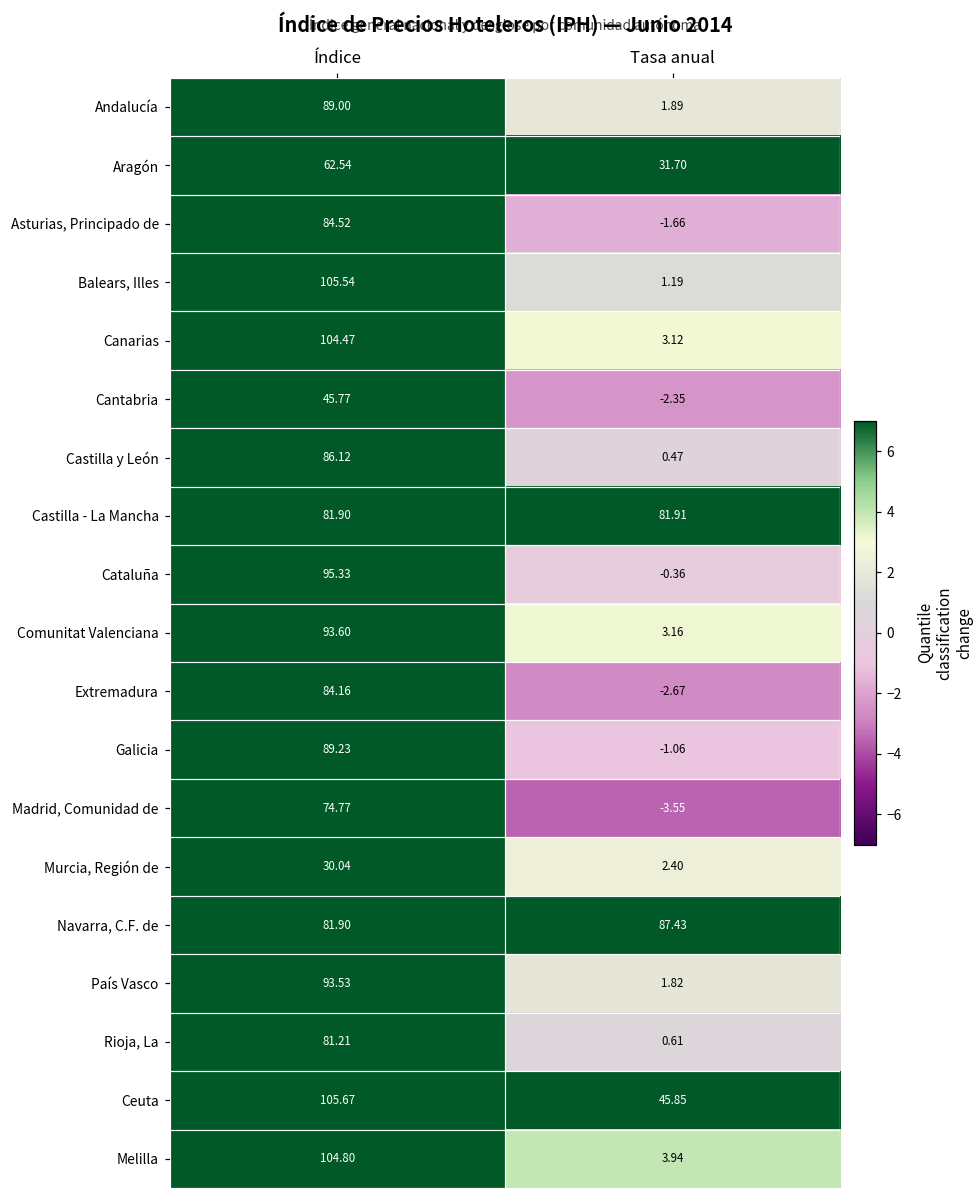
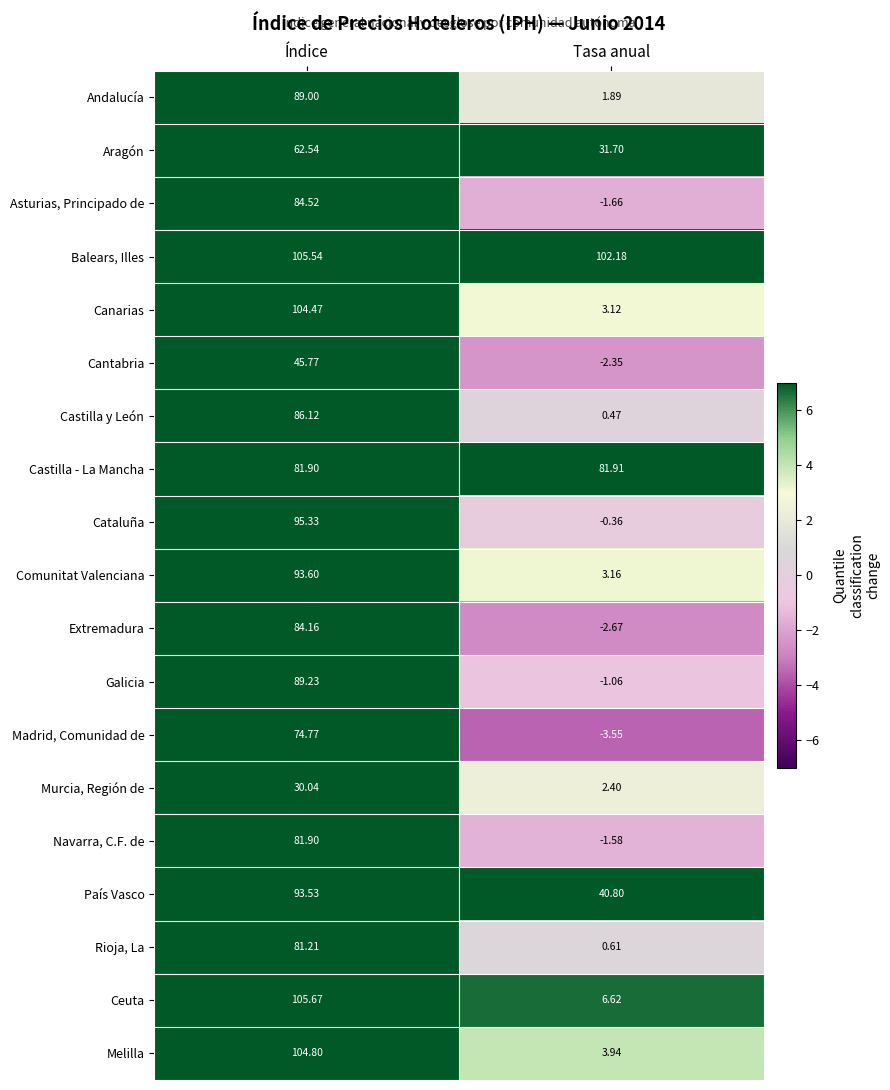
Balears, Illes, Tasa anual: 1.19 -> 102.18
Navarra, C.F. de, Tasa anual: 87.43 -> -1.58
País Vasco, Tasa anual: 1.82 -> 40.80
Ceuta, Tasa anual: 45.85 -> 6.62
